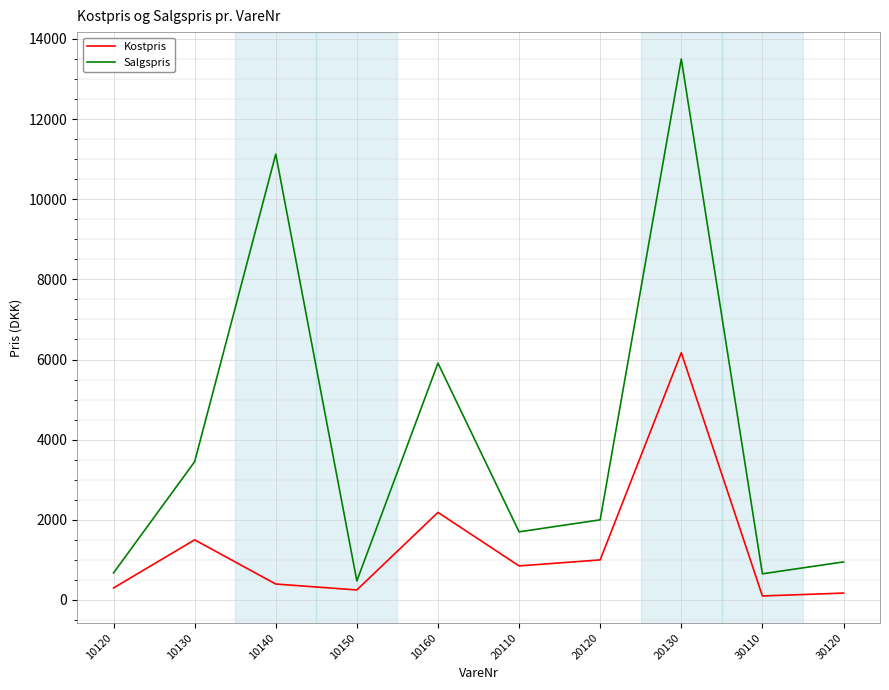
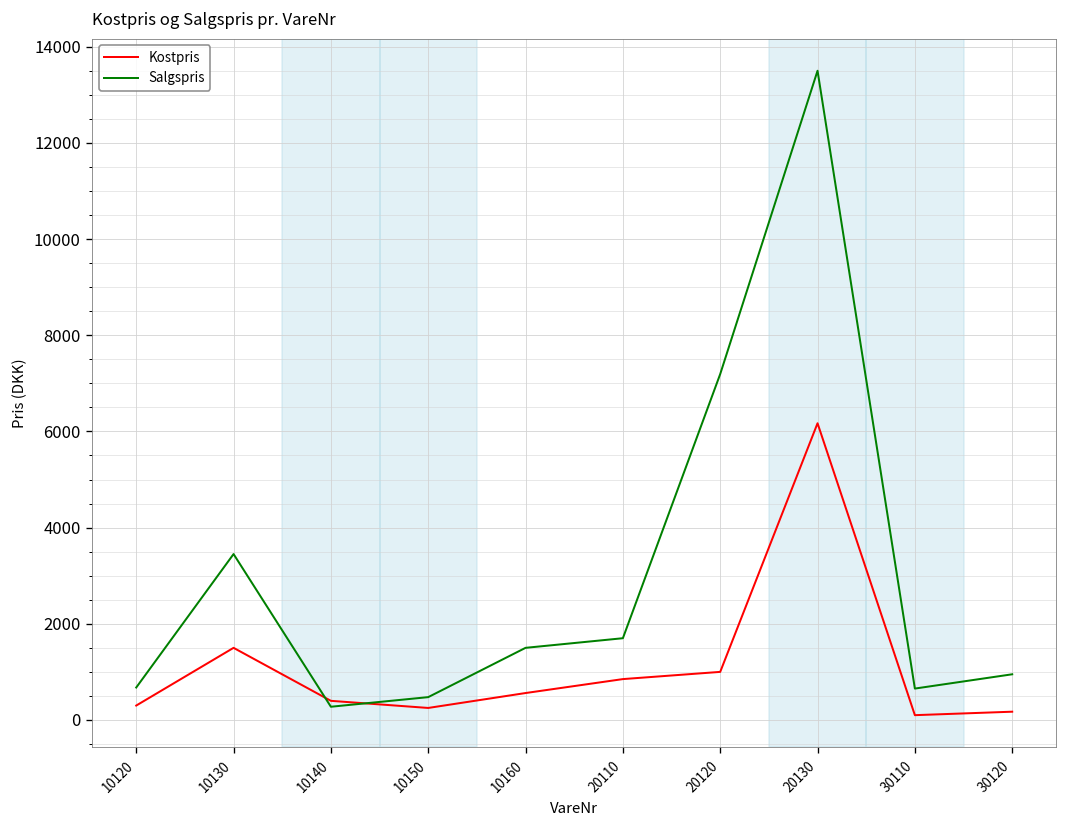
Salgspris, 10140: 11100 -> 300
Kostpris, 10160: 2200 -> 600
Salgspris, 10160: 5900 -> 1500
Salgspris, 20120: 2000 -> 7200
